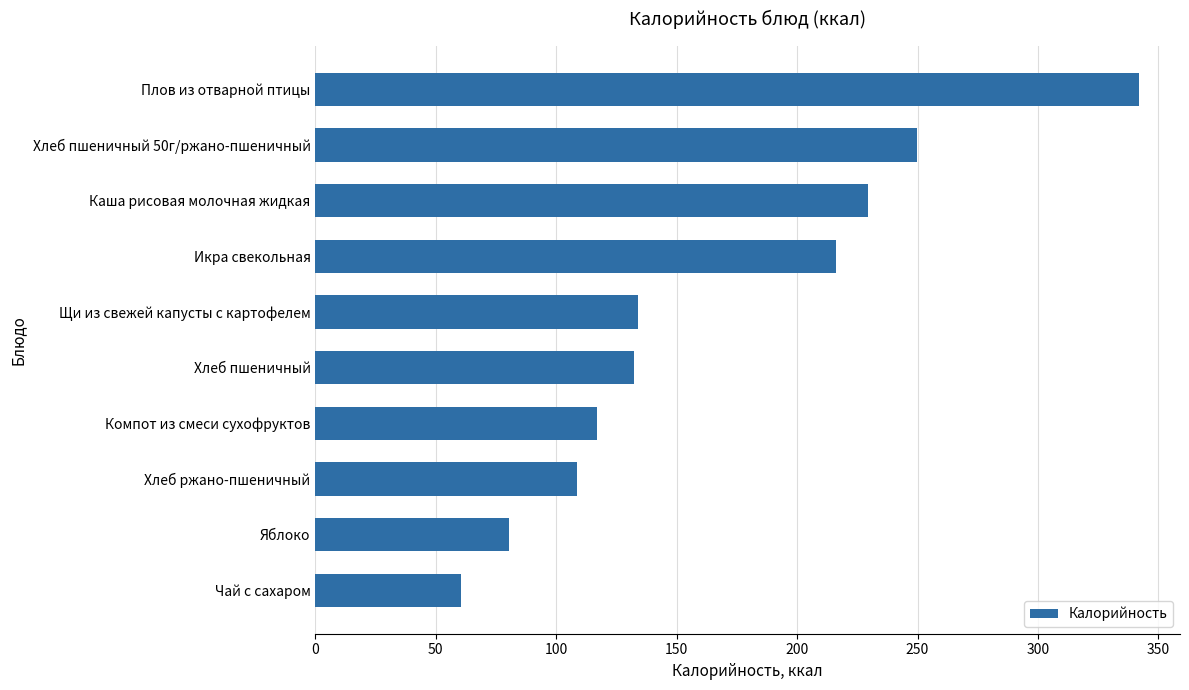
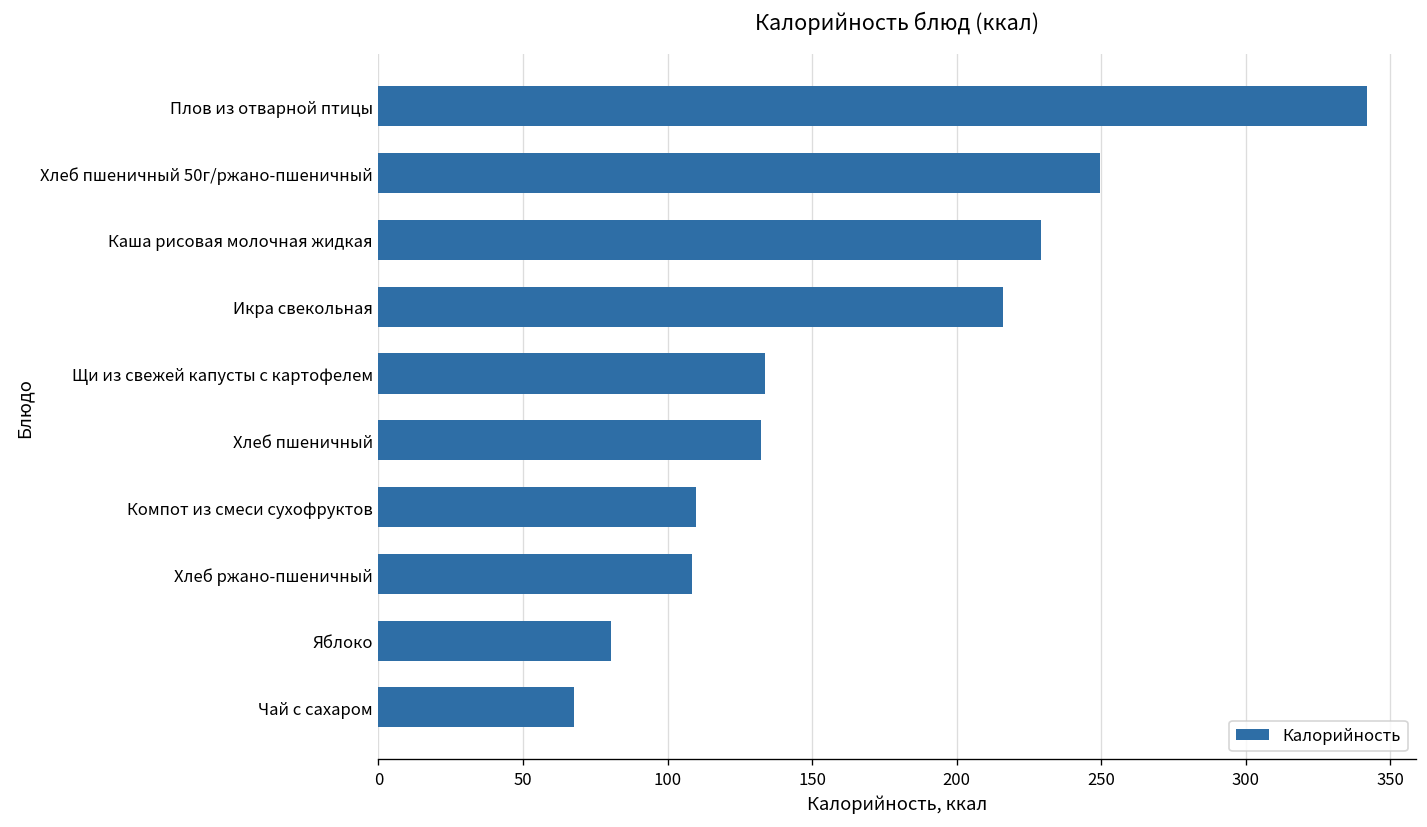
Компот из смеси сухофруктов: 117 -> 110
Чай с сахаром: 60 -> 68
